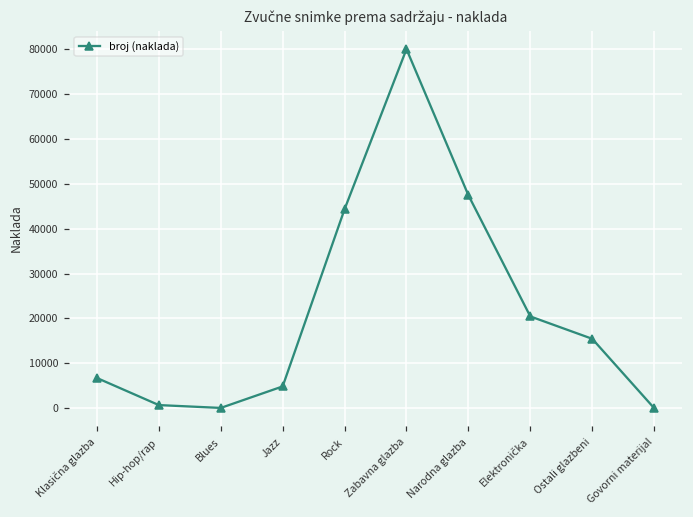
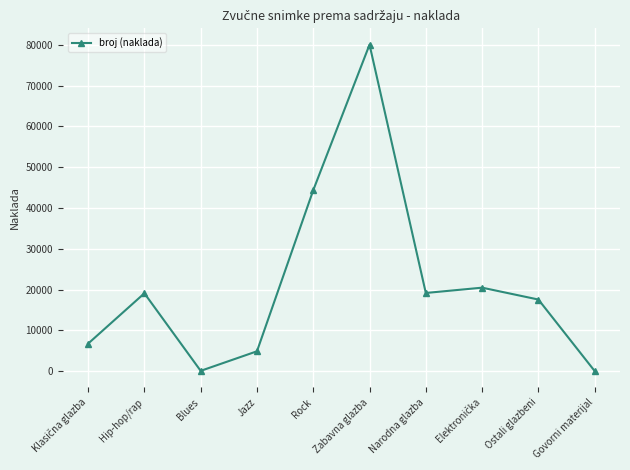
Hip-hop/rap: 1000 -> 19000
Narodna glazba: 47000 -> 19000
Ostali glazbeni: 15000 -> 18000
